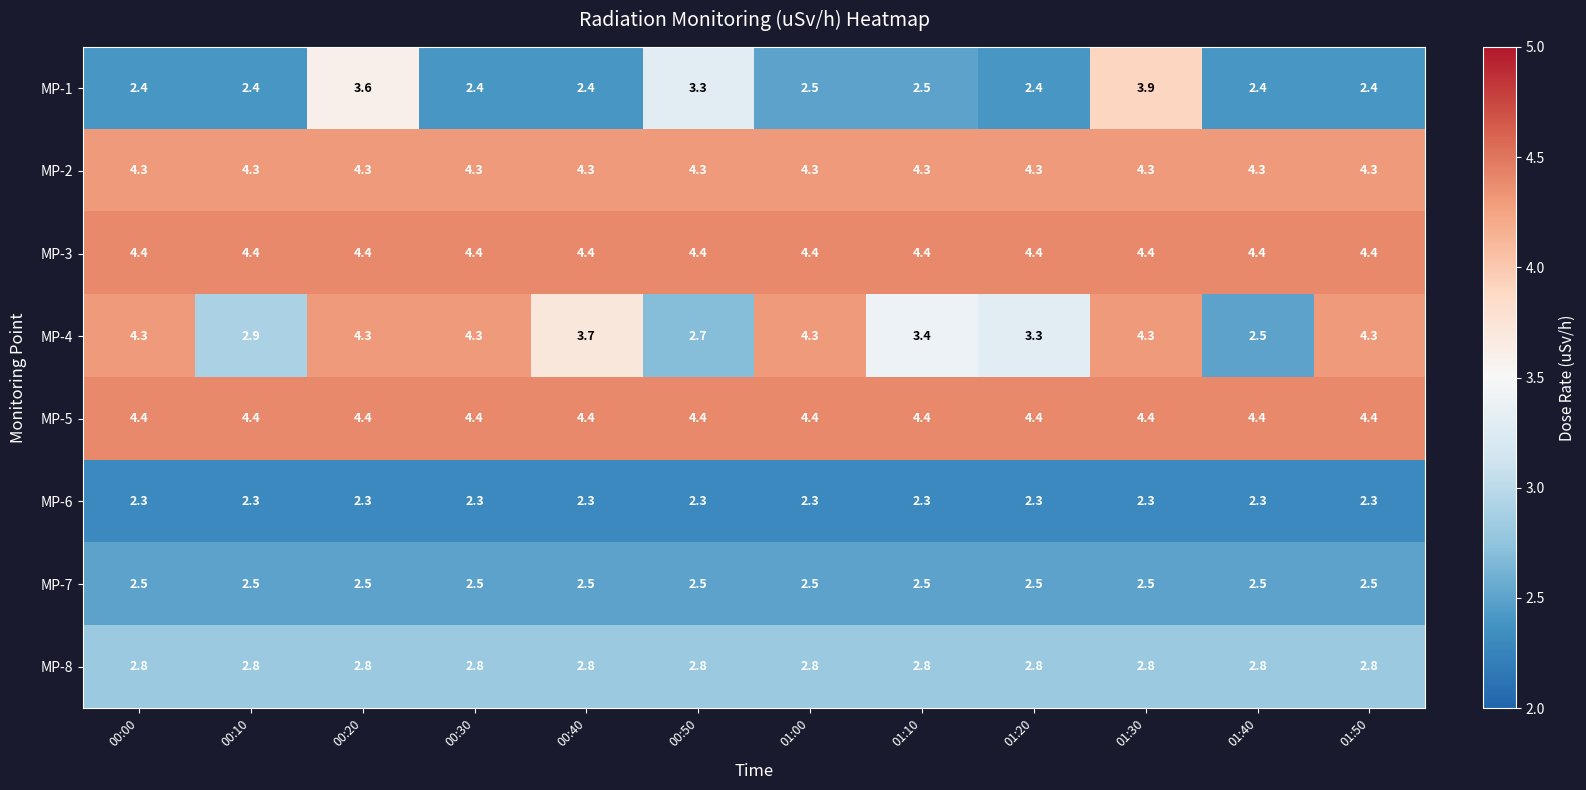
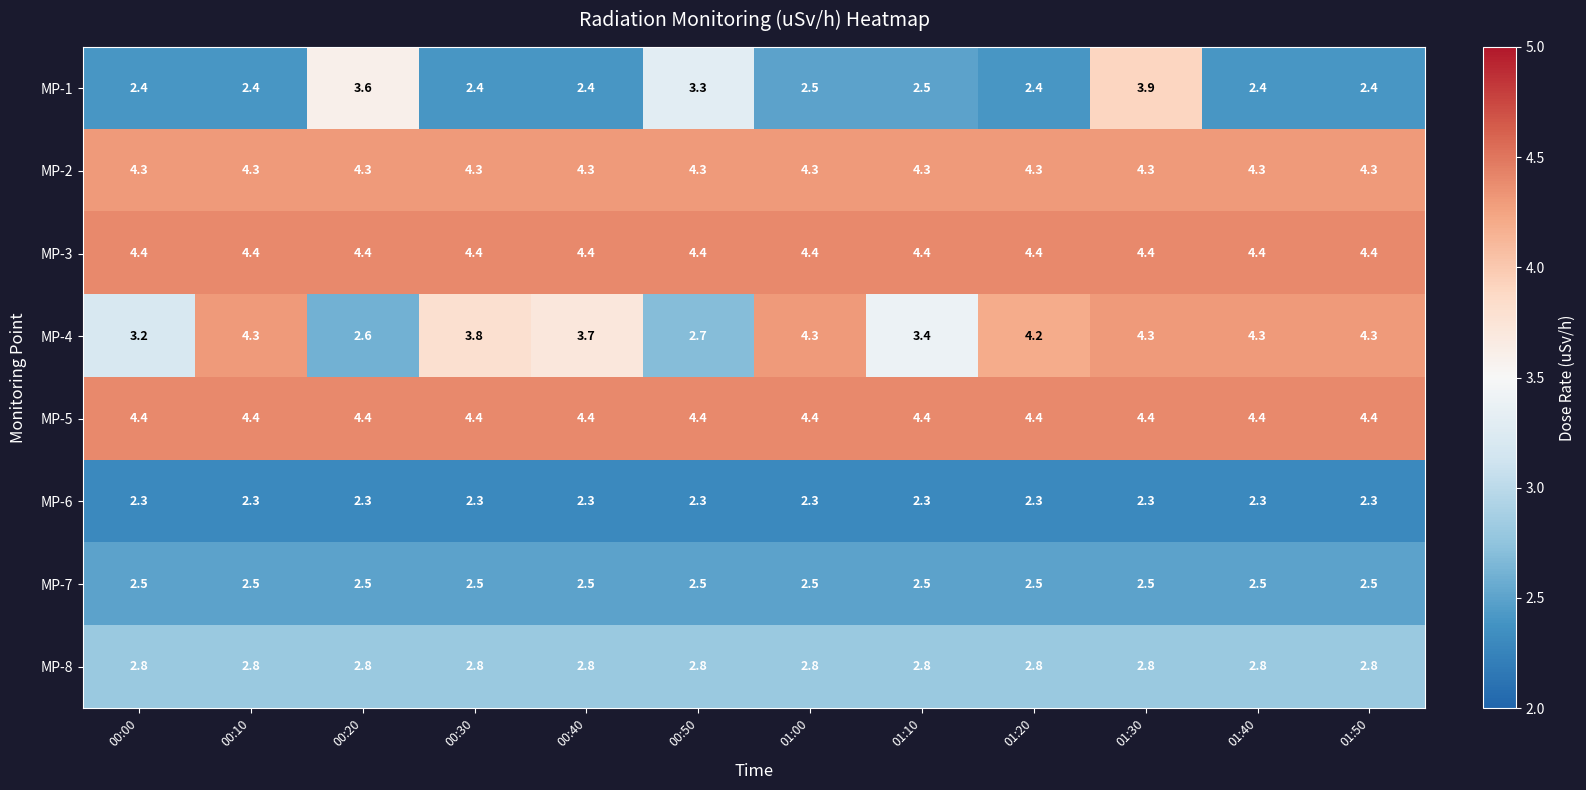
MP-4, 00:00: 4.3 -> 3.2
MP-4, 00:10: 2.9 -> 4.3
MP-4, 00:20: 4.3 -> 2.6
MP-4, 00:30: 4.3 -> 3.8
MP-4, 01:20: 3.3 -> 4.2
MP-4, 01:40: 2.5 -> 4.3
